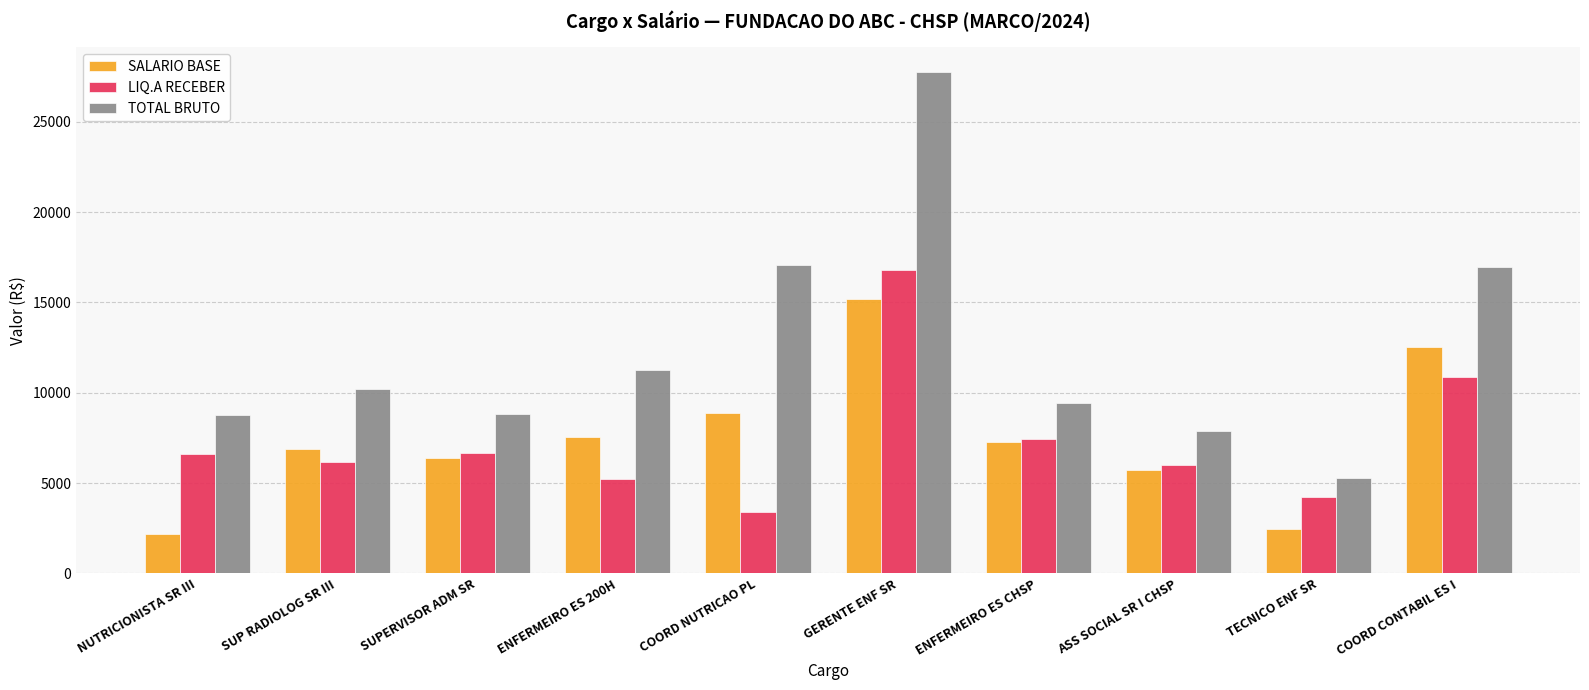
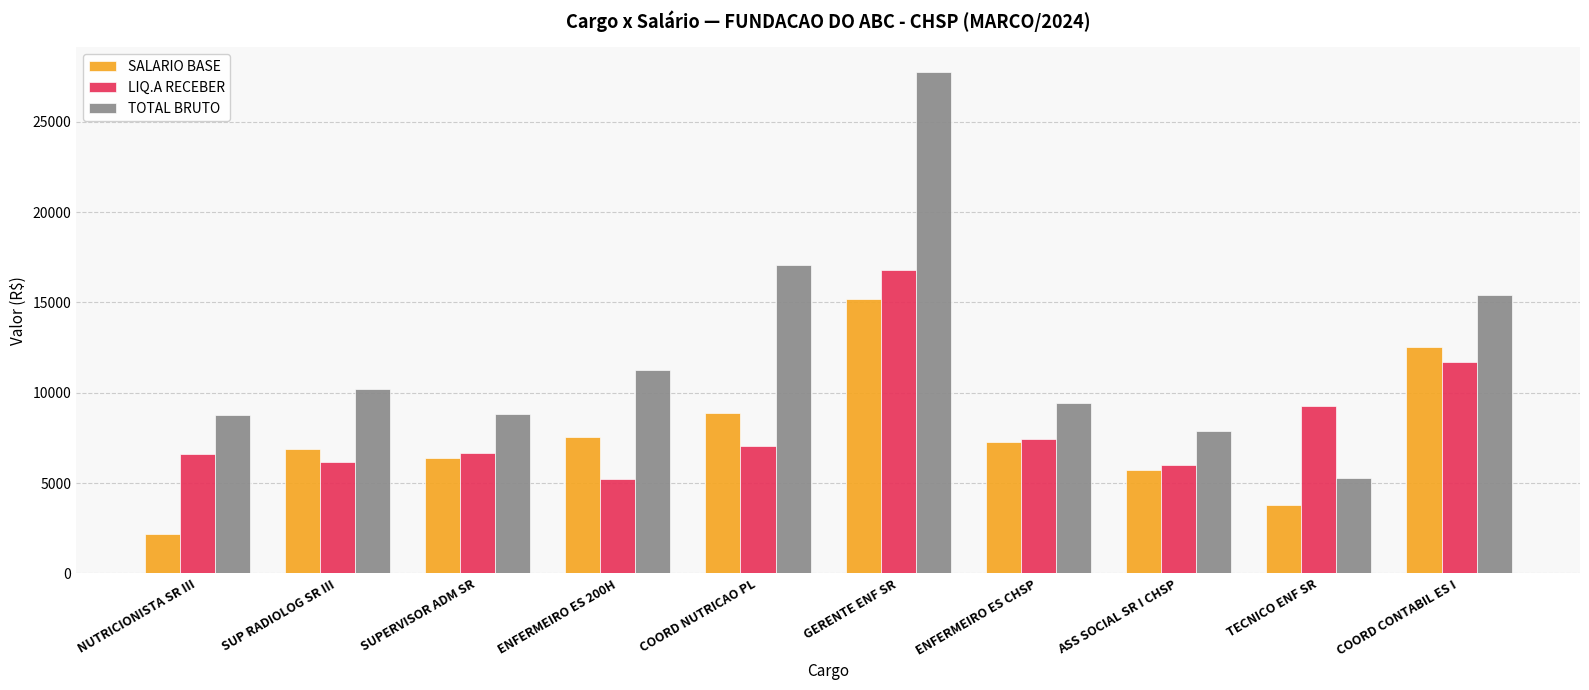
LIQ.A RECEBER, COORD NUTRICAO PL: 3400 -> 7100
SALARIO BASE, TECNICO ENF SR: 2500 -> 3800
LIQ.A RECEBER, TECNICO ENF SR: 4200 -> 9300
LIQ.A RECEBER, COORD CONTABIL ES I: 10900 -> 11700
TOTAL BRUTO, COORD CONTABIL ES I: 17000 -> 15400
